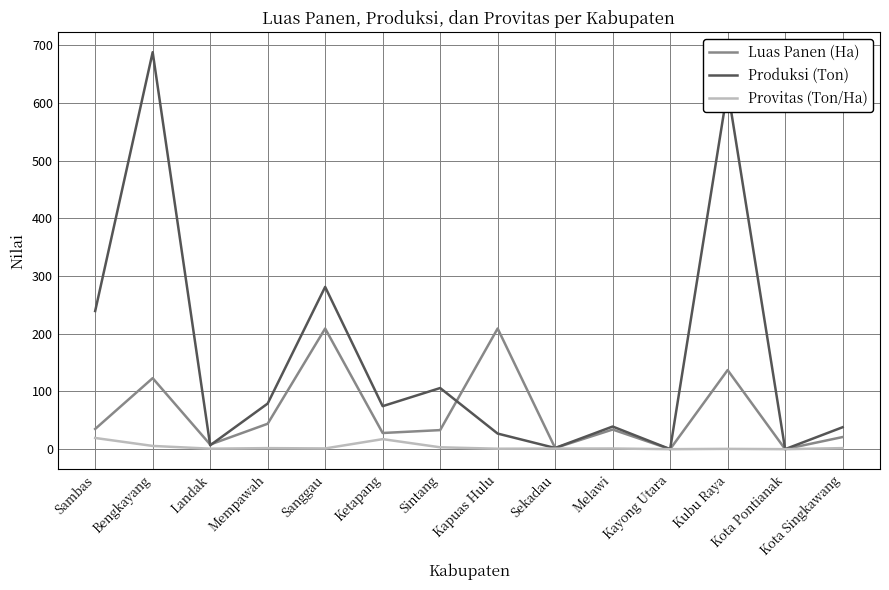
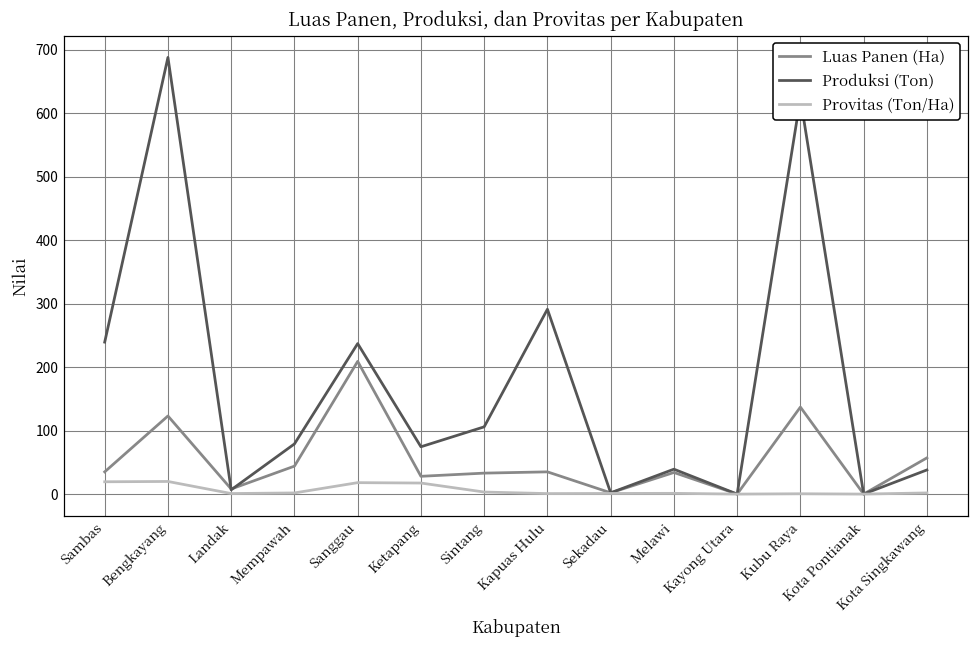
Provitas (Ton/Ha), Bengkayang: 10 -> 20
Produksi (Ton), Sanggau: 280 -> 240
Provitas (Ton/Ha), Sanggau: 0 -> 20
Luas Panen (Ha), Kapuas Hulu: 210 -> 40
Produksi (Ton), Kapuas Hulu: 30 -> 290
Luas Panen (Ha), Kota Singkawang: 20 -> 60
